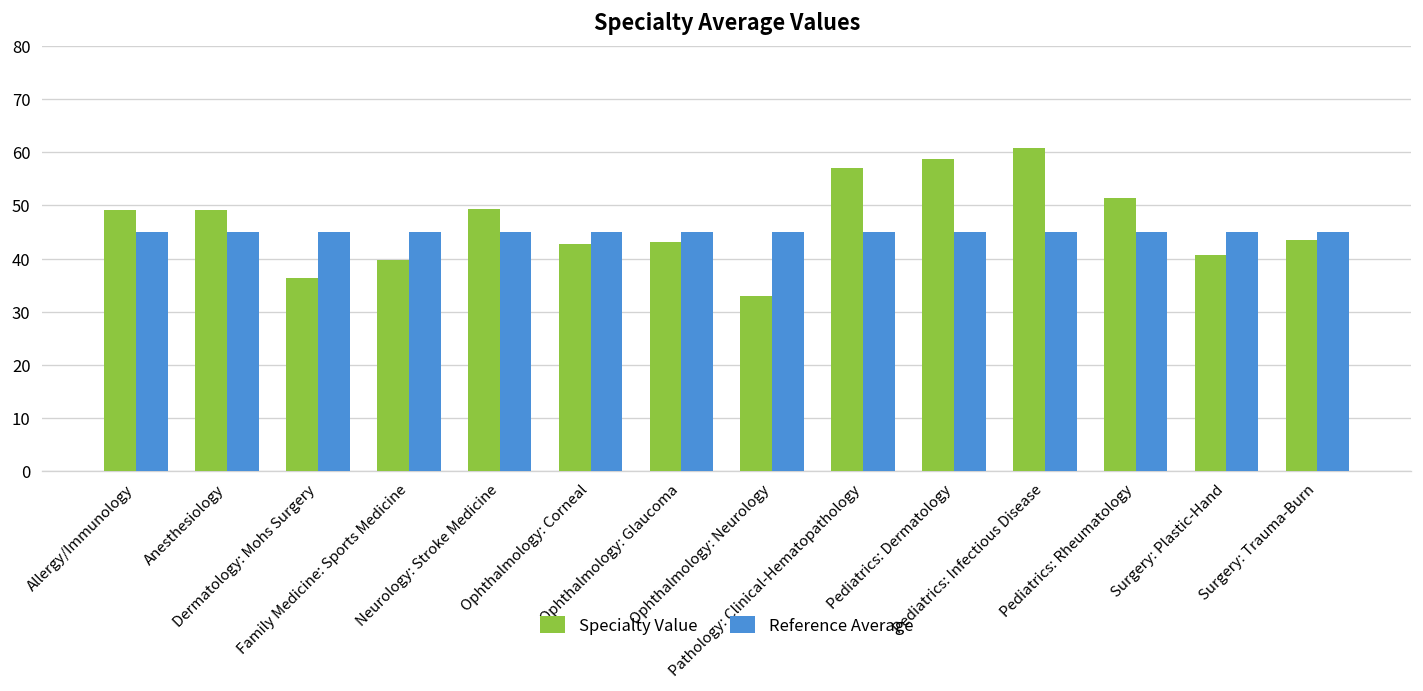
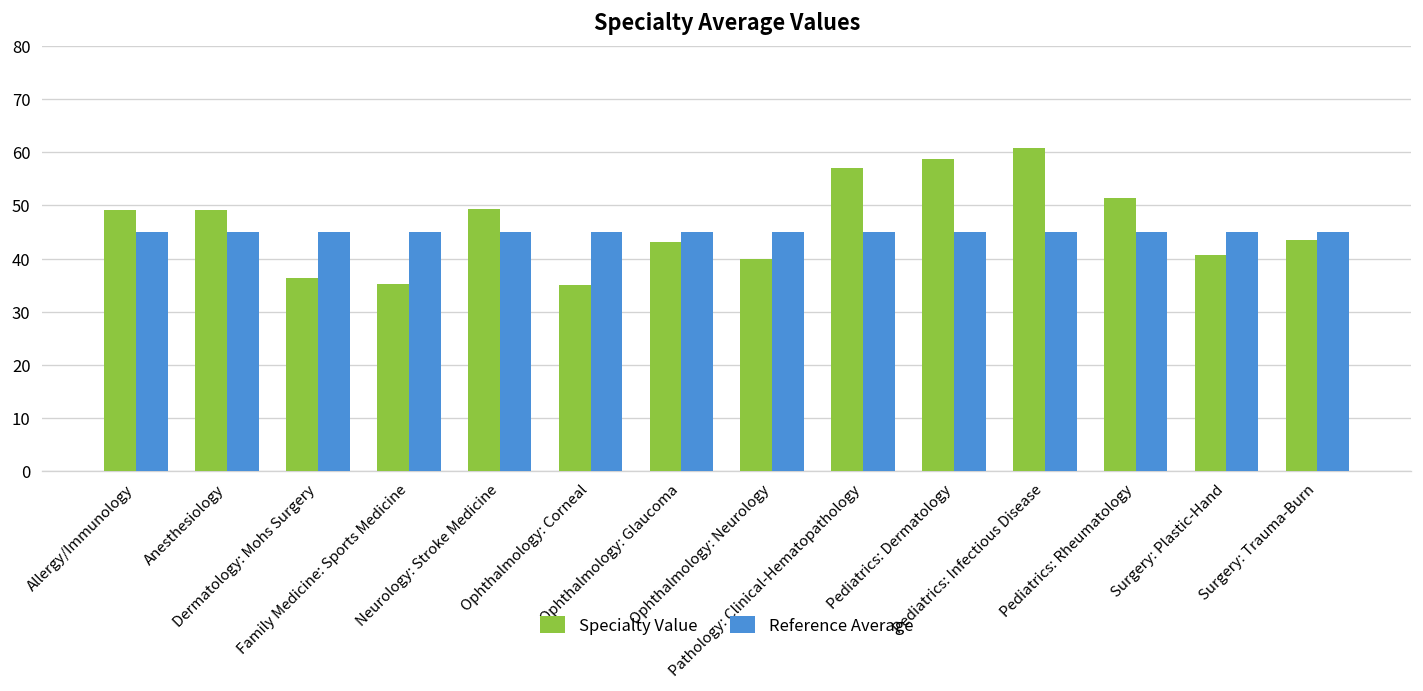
Specialty Value, Family Medicine: Sports Medicine: 40 -> 35
Specialty Value, Ophthalmology: Corneal: 43 -> 35
Specialty Value, Ophthalmology: Neurology: 33 -> 40
